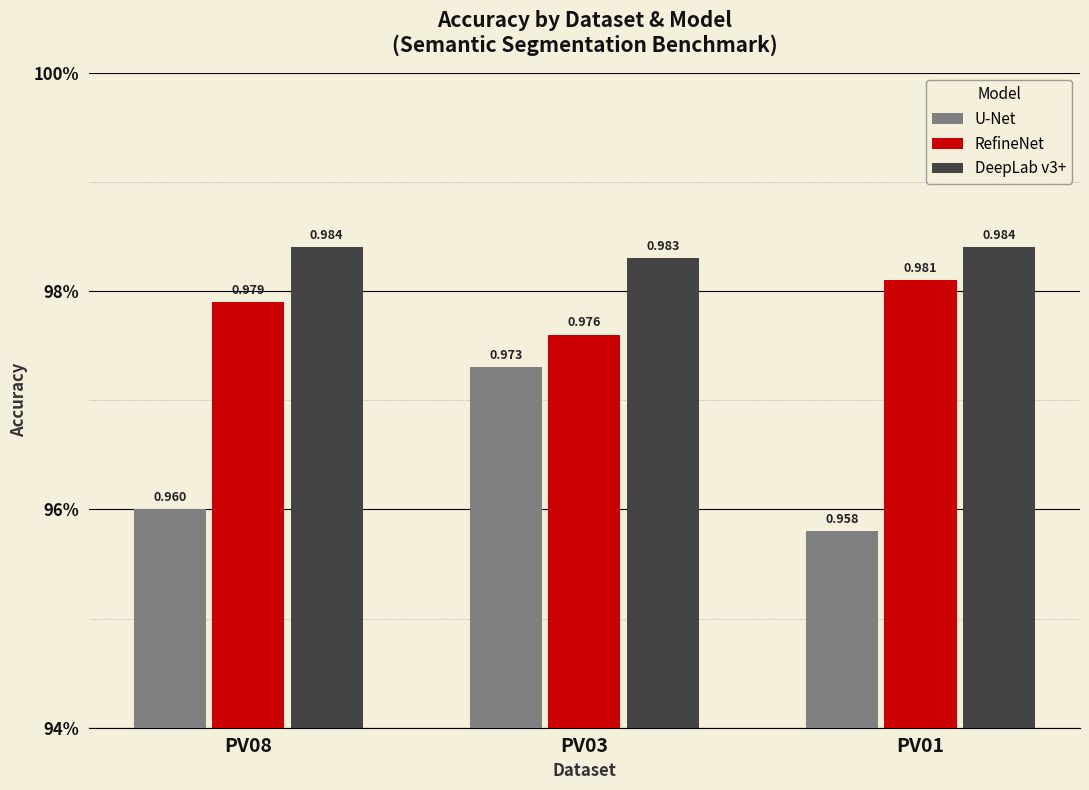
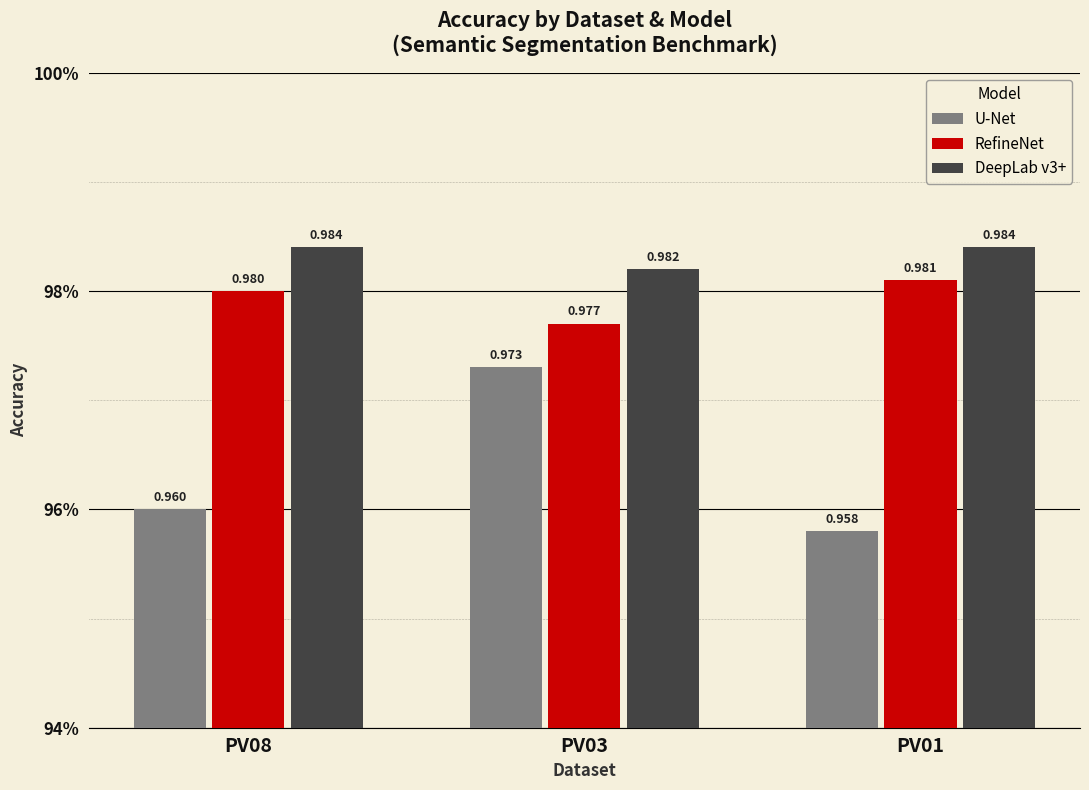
RefineNet, PV08: 0.979 -> 0.980
RefineNet, PV03: 0.976 -> 0.977
DeepLab v3+, PV03: 0.983 -> 0.982
